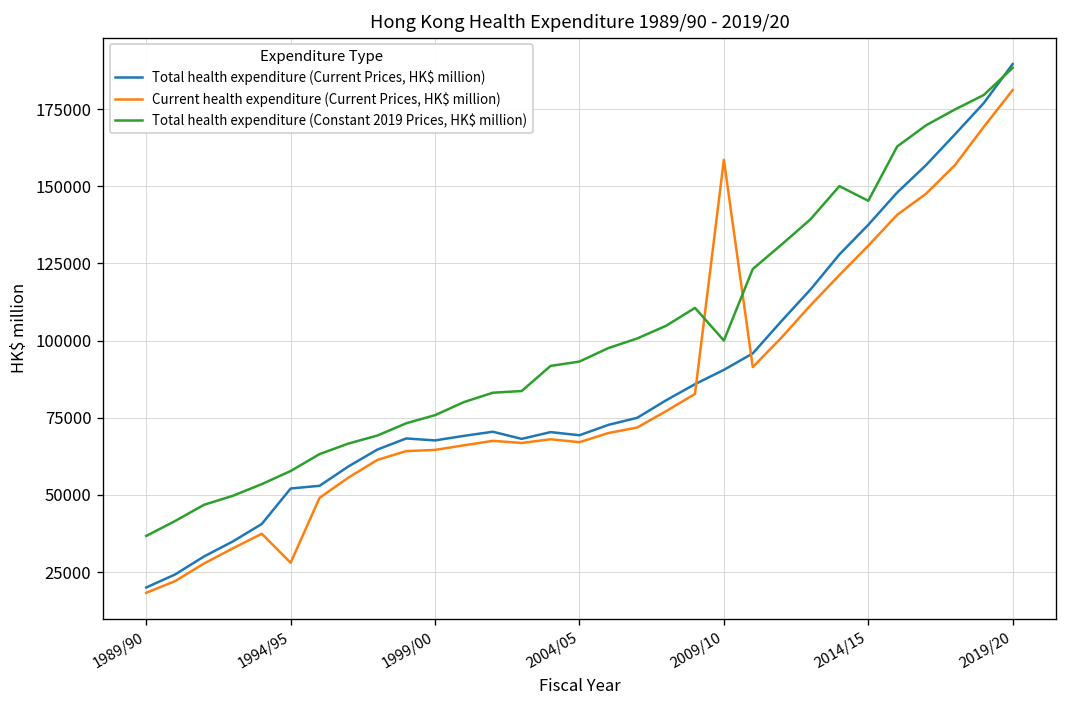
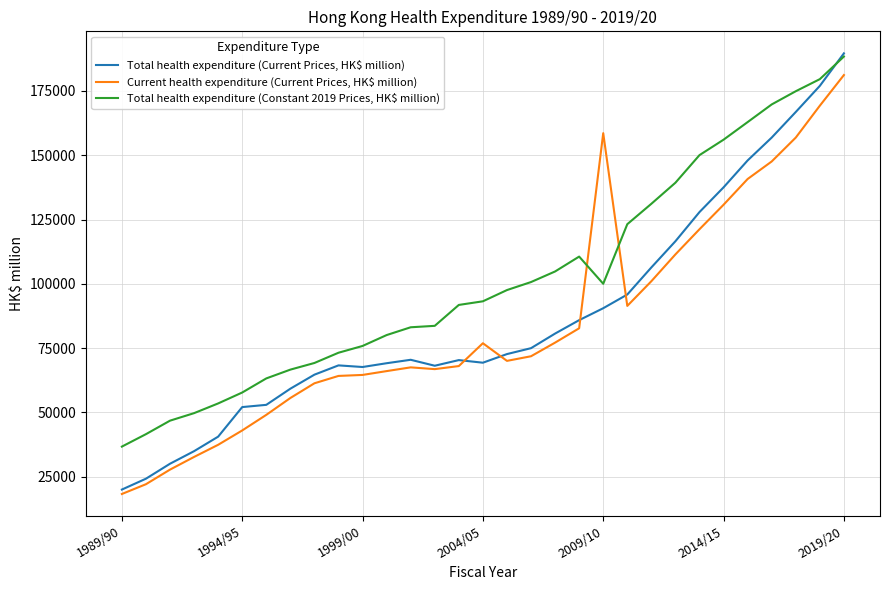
Current health expenditure (Current Prices, HK$ million), 1994/95: 28000 -> 43000
Current health expenditure (Current Prices, HK$ million), 2004/05: 67000 -> 77000
Total health expenditure (Constant 2019 Prices, HK$ million), 2014/15: 145000 -> 156000
